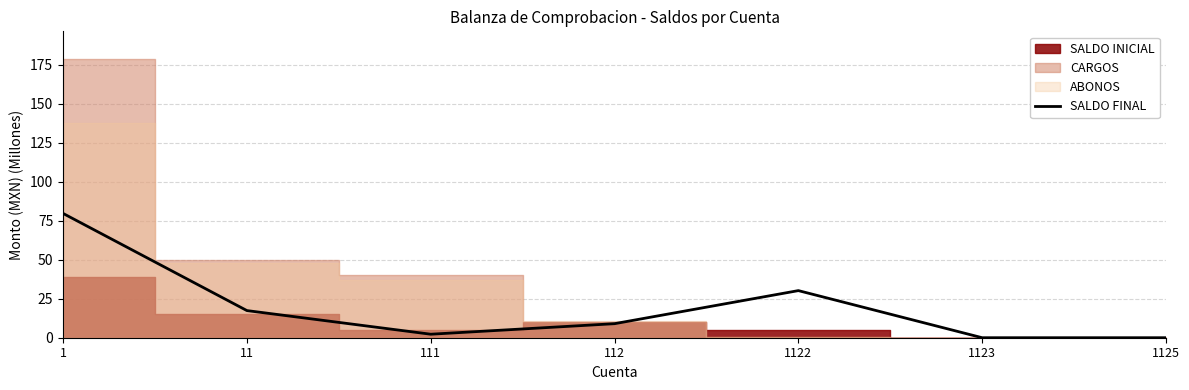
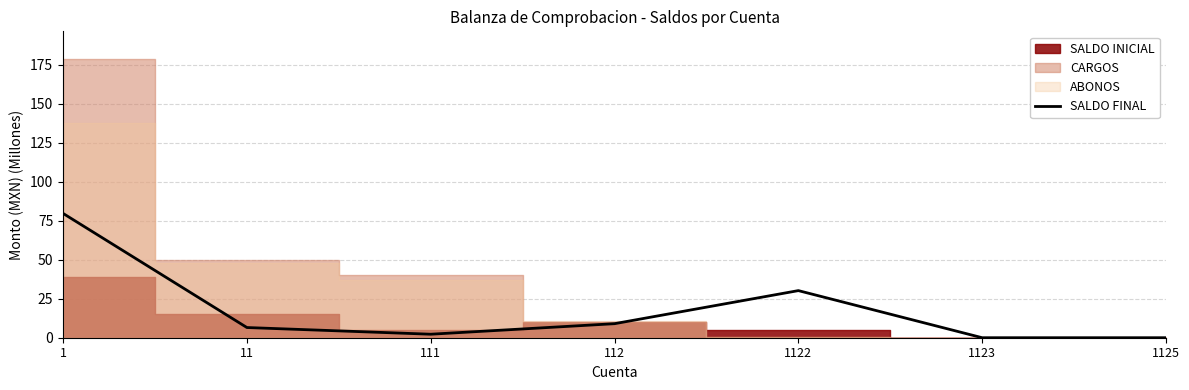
SALDO FINAL, 11: 17 -> 7
